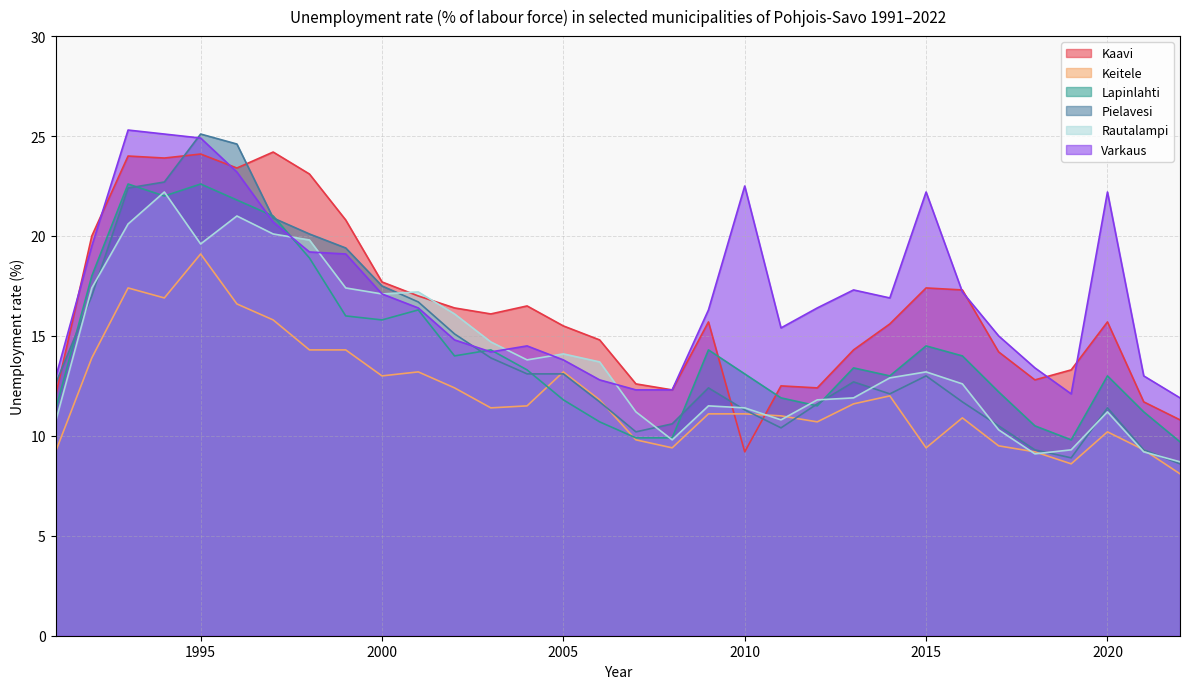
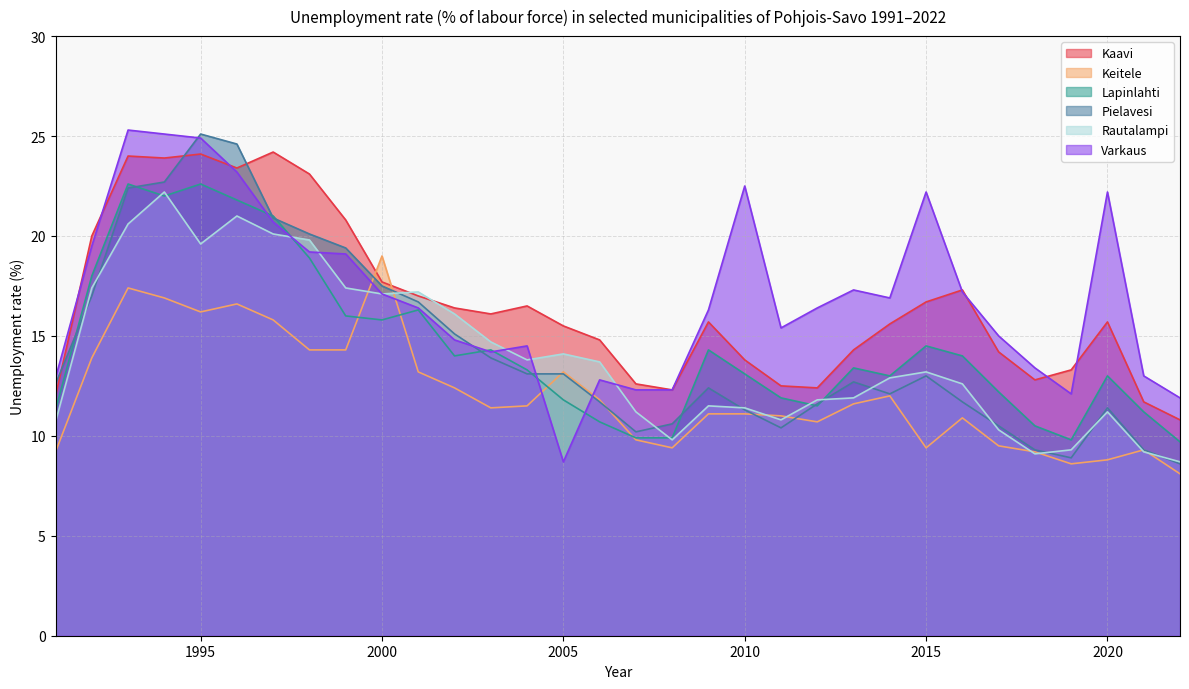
Keitele, 1995: 19.1 -> 16.2
Keitele, 2000: 13 -> 19
Varkaus, 2005: 13.8 -> 8.7
Kaavi, 2010: 9.2 -> 13.8
Kaavi, 2015: 17.4 -> 16.7
Keitele, 2020: 10.2 -> 8.8
